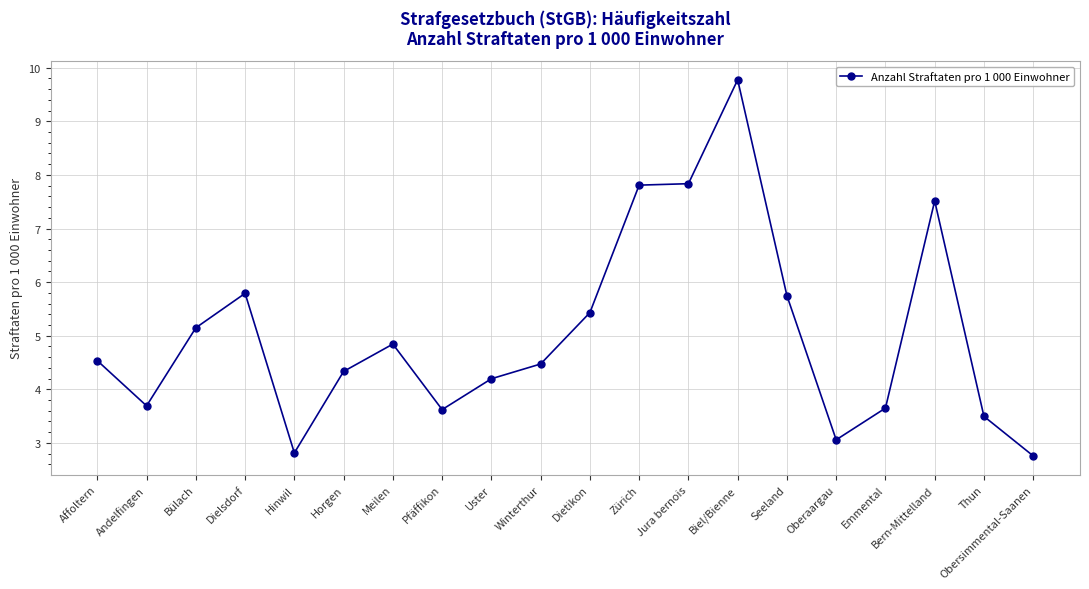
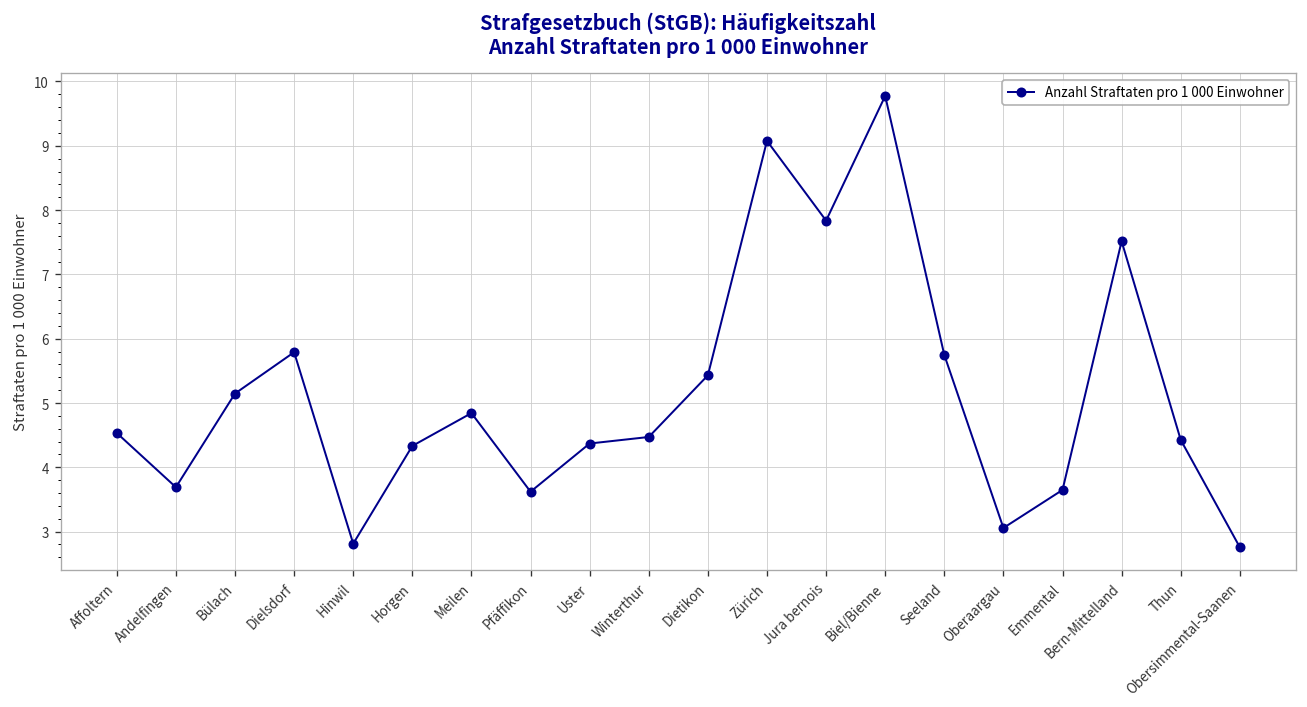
Uster: 4.2 -> 4.4
Zürich: 7.8 -> 9.1
Thun: 3.5 -> 4.4
